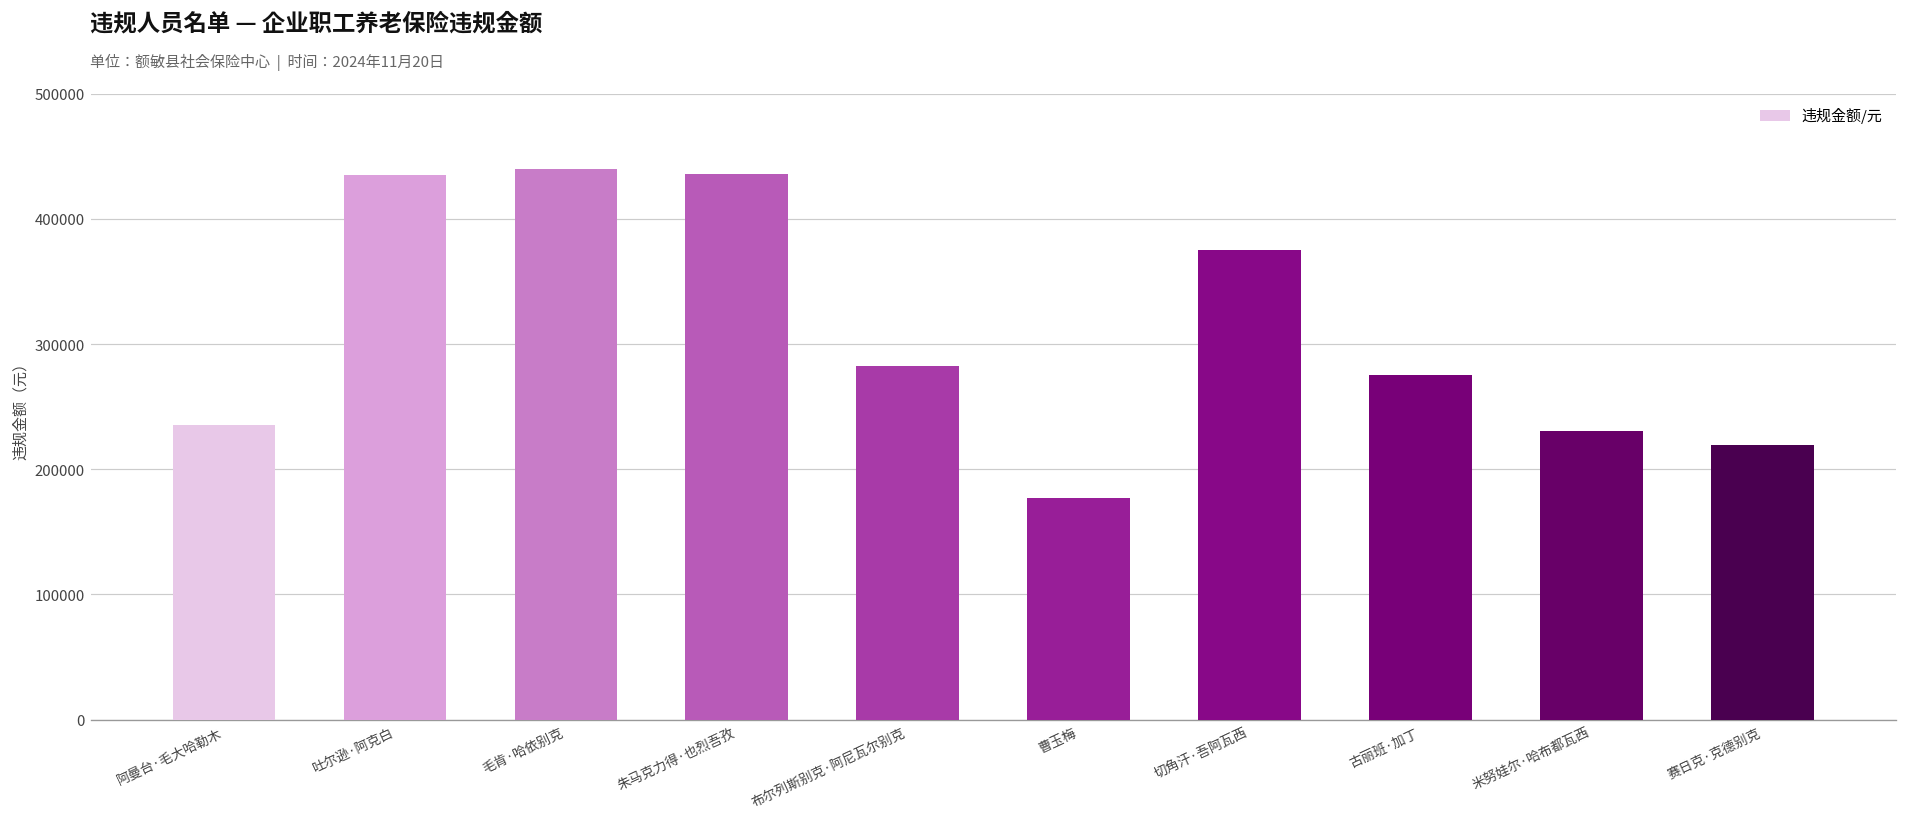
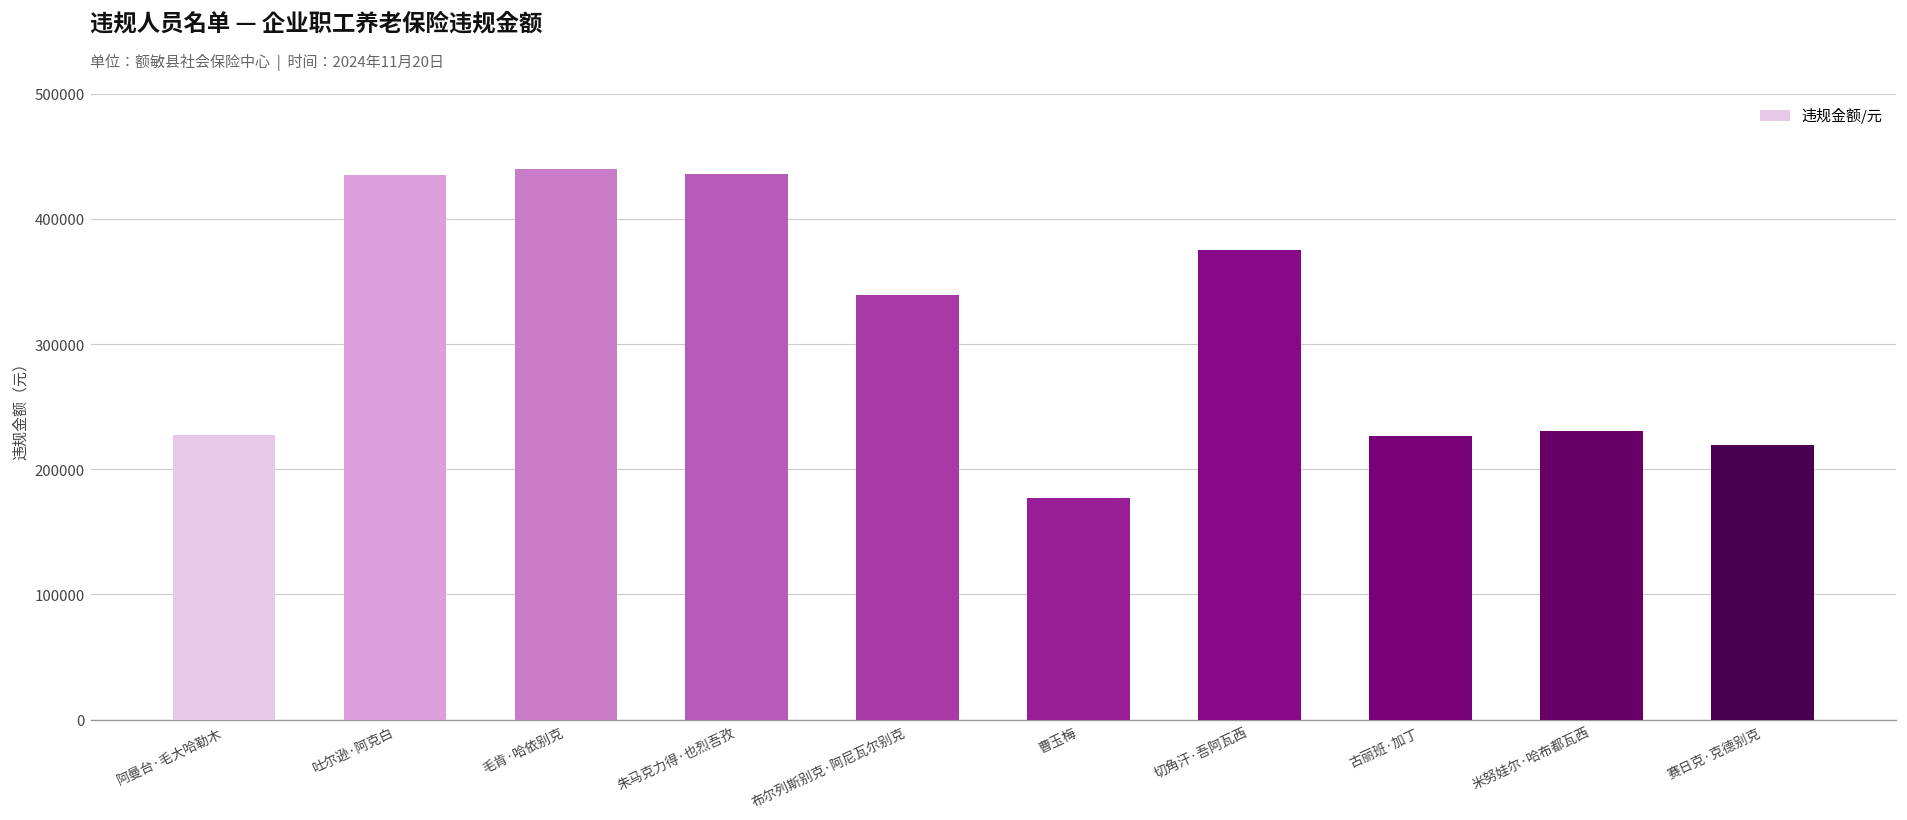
阿曼台·毛大哈勒木: 236000 -> 228000
布尔列斯别克·阿尼瓦尔别克: 282000 -> 339000
古丽班·加丁: 275000 -> 226000
